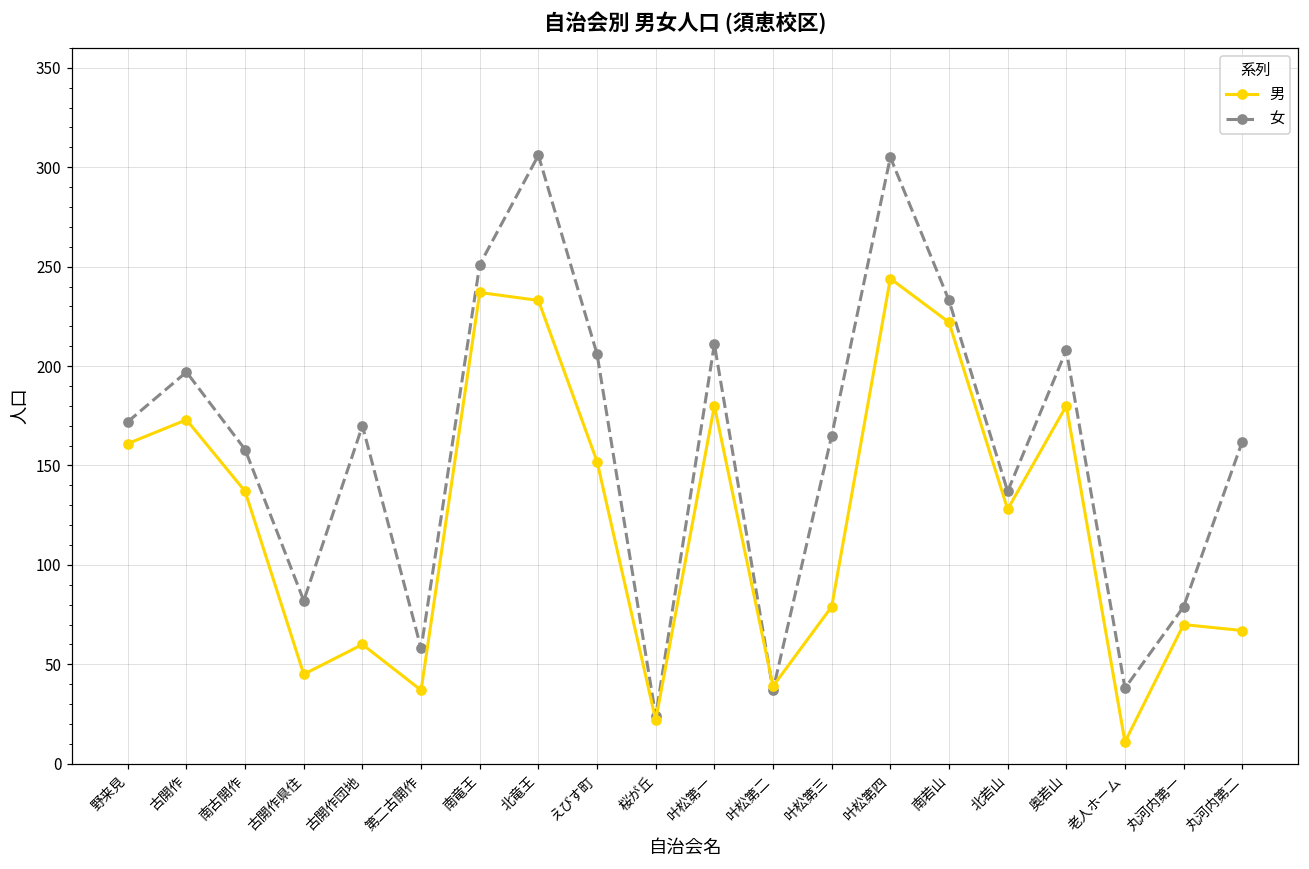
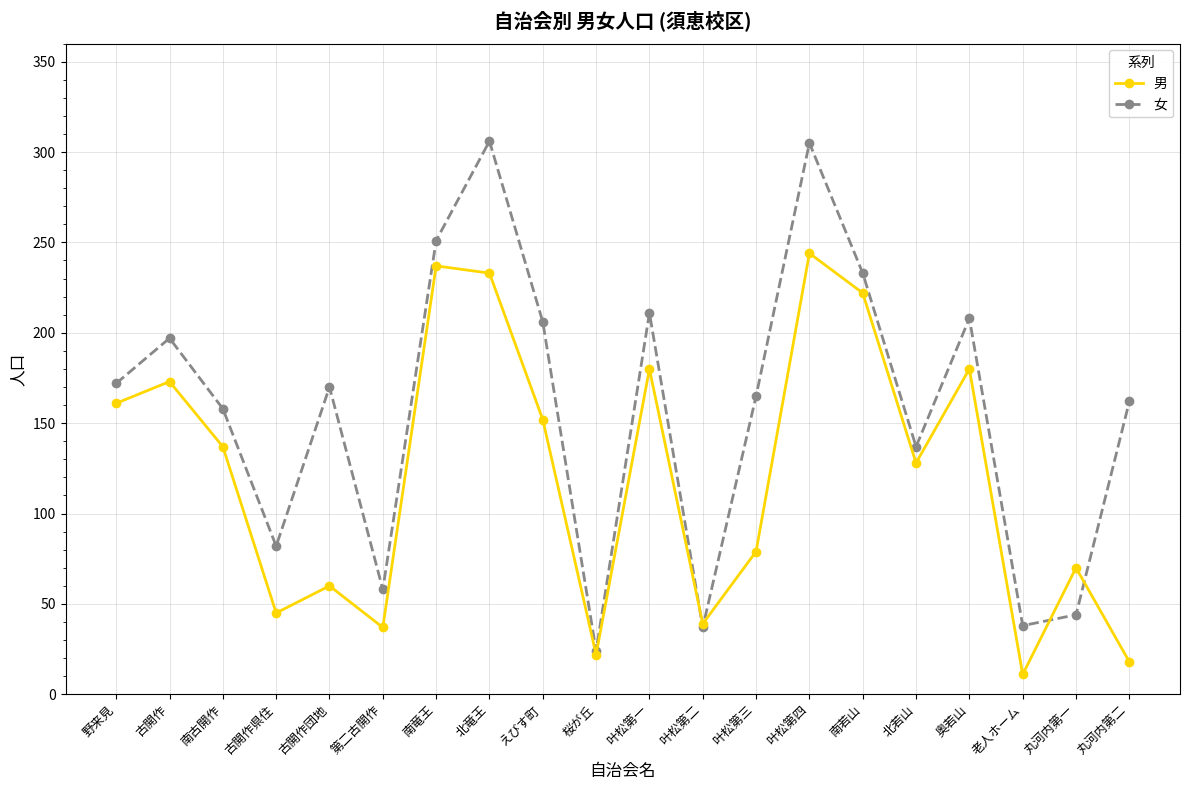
女, 丸河内第一: 79 -> 44
男, 丸河内第二: 67 -> 18
